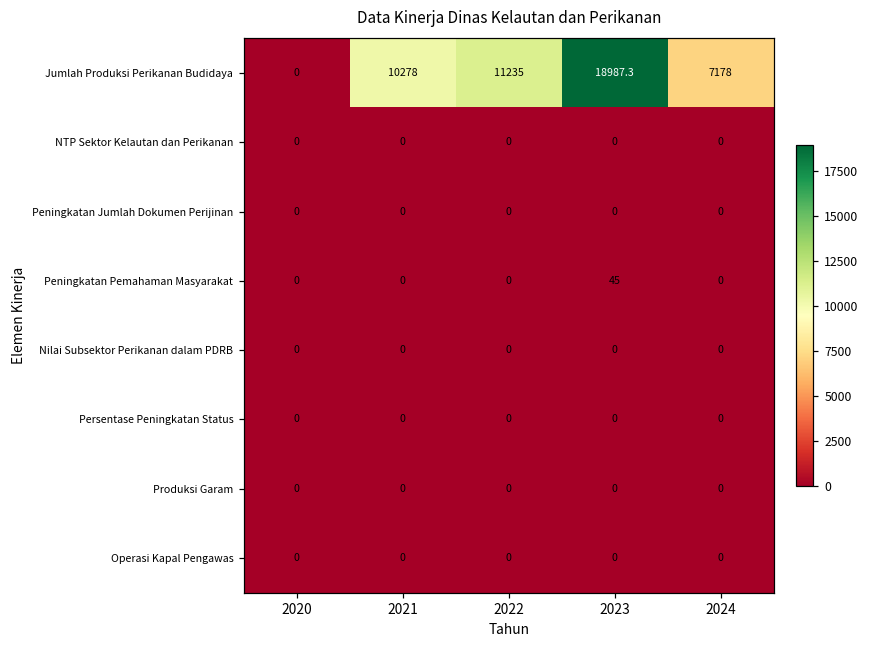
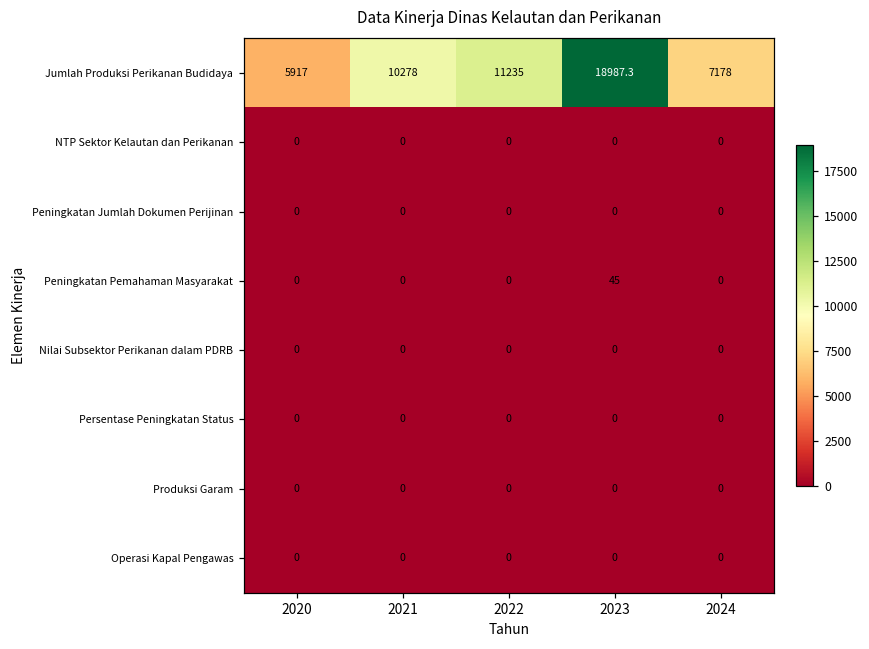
Jumlah Produksi Perikanan Budidaya, 2020: 0 -> 5917
